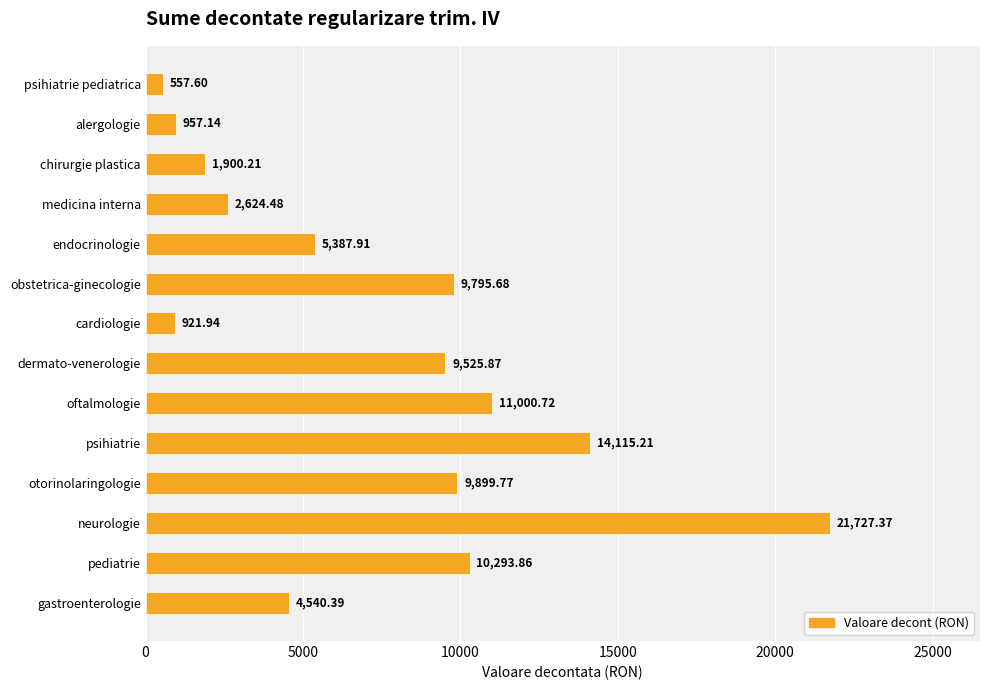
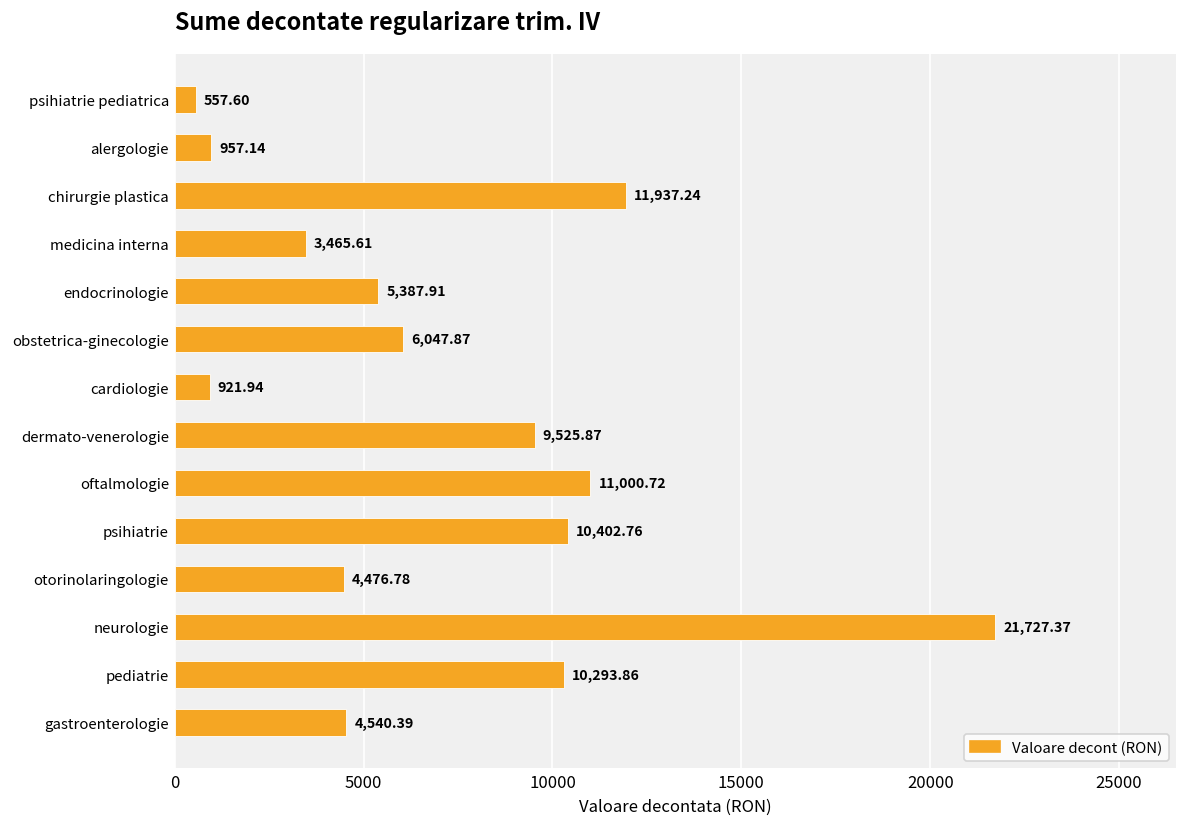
chirurgie plastica: 1,900.21 -> 11,937.24
medicina interna: 2,624.48 -> 3,465.61
obstetrica-ginecologie: 9,795.68 -> 6,047.87
psihiatrie: 14,115.21 -> 10,402.76
otorinolaringologie: 9,899.77 -> 4,476.78
